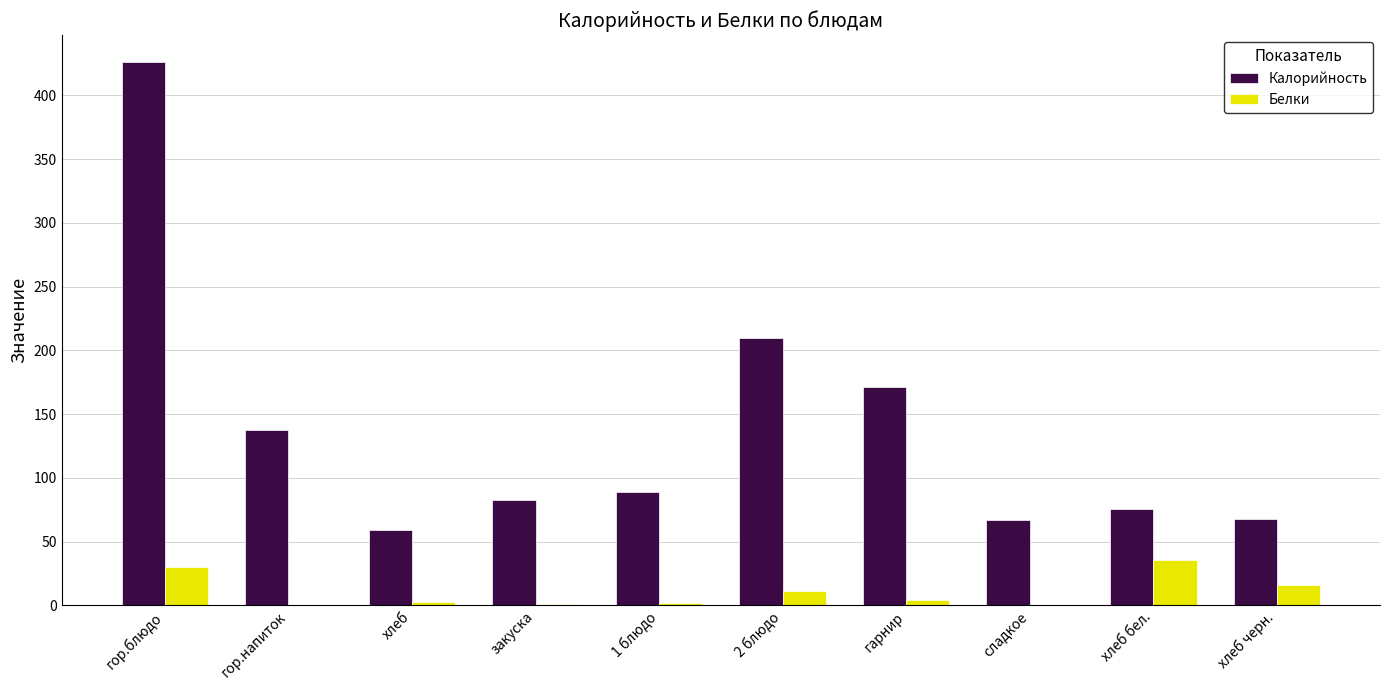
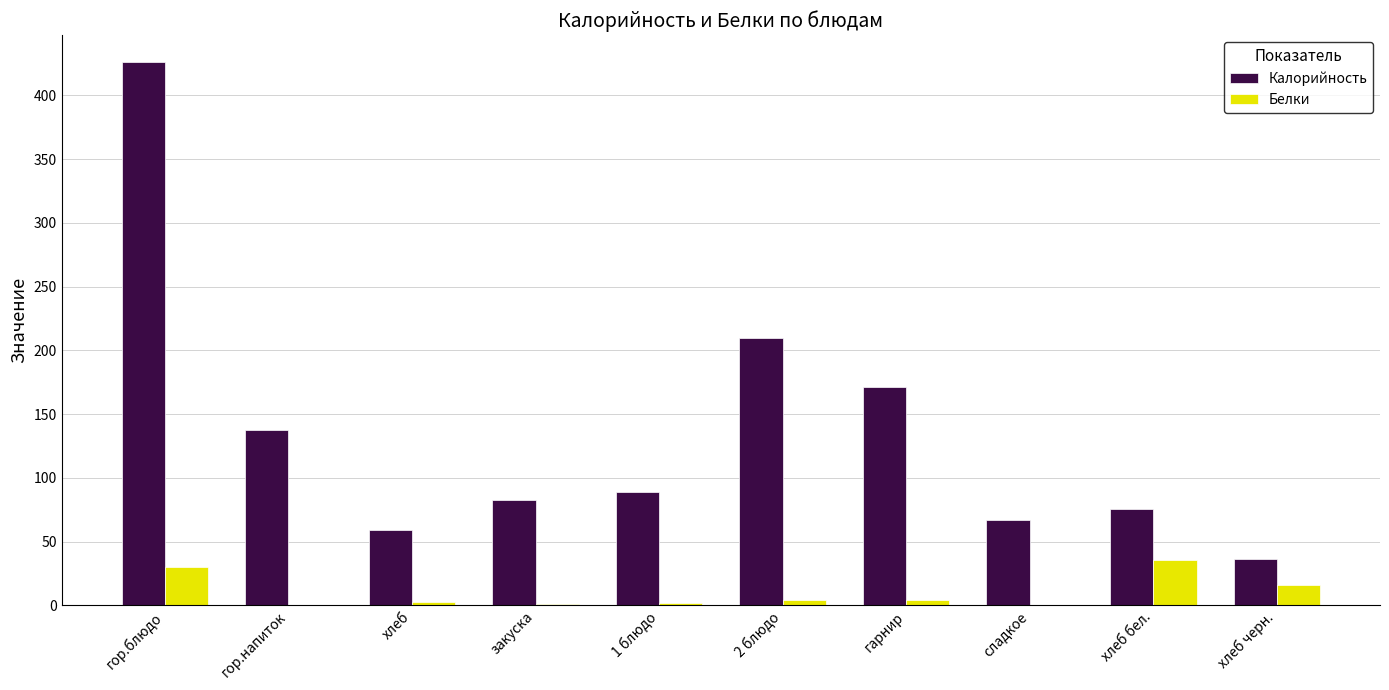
Белки, 2 блюдо: 11 -> 4
Калорийность, хлеб черн.: 68 -> 36
